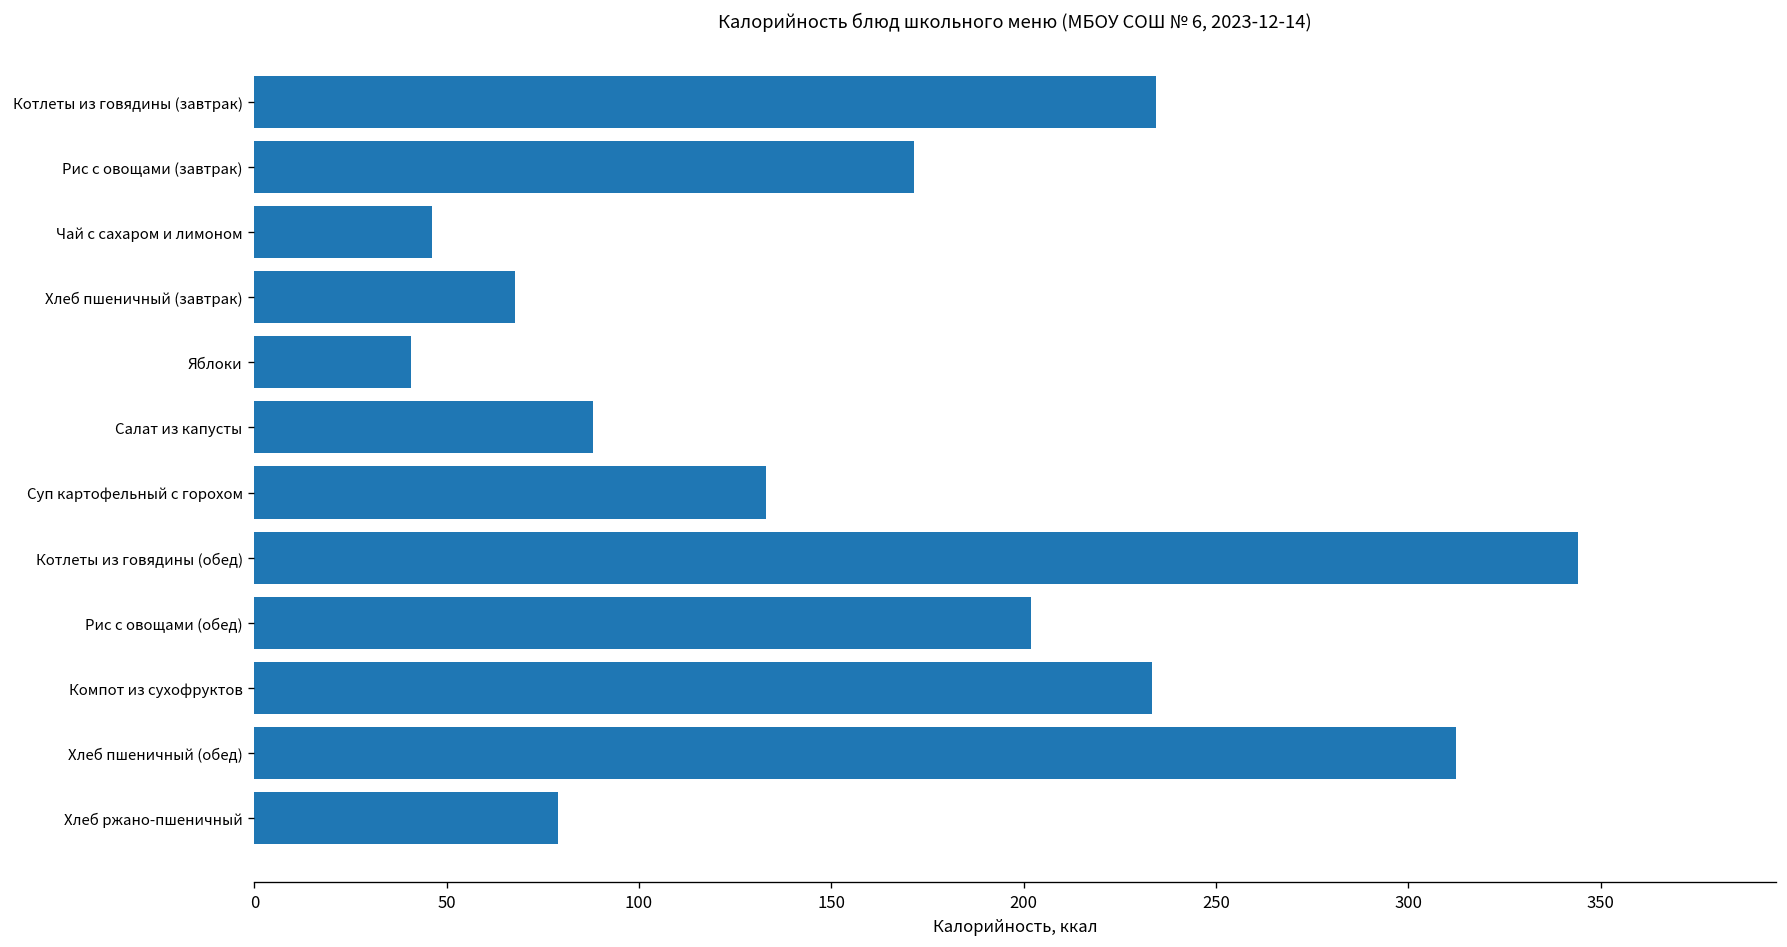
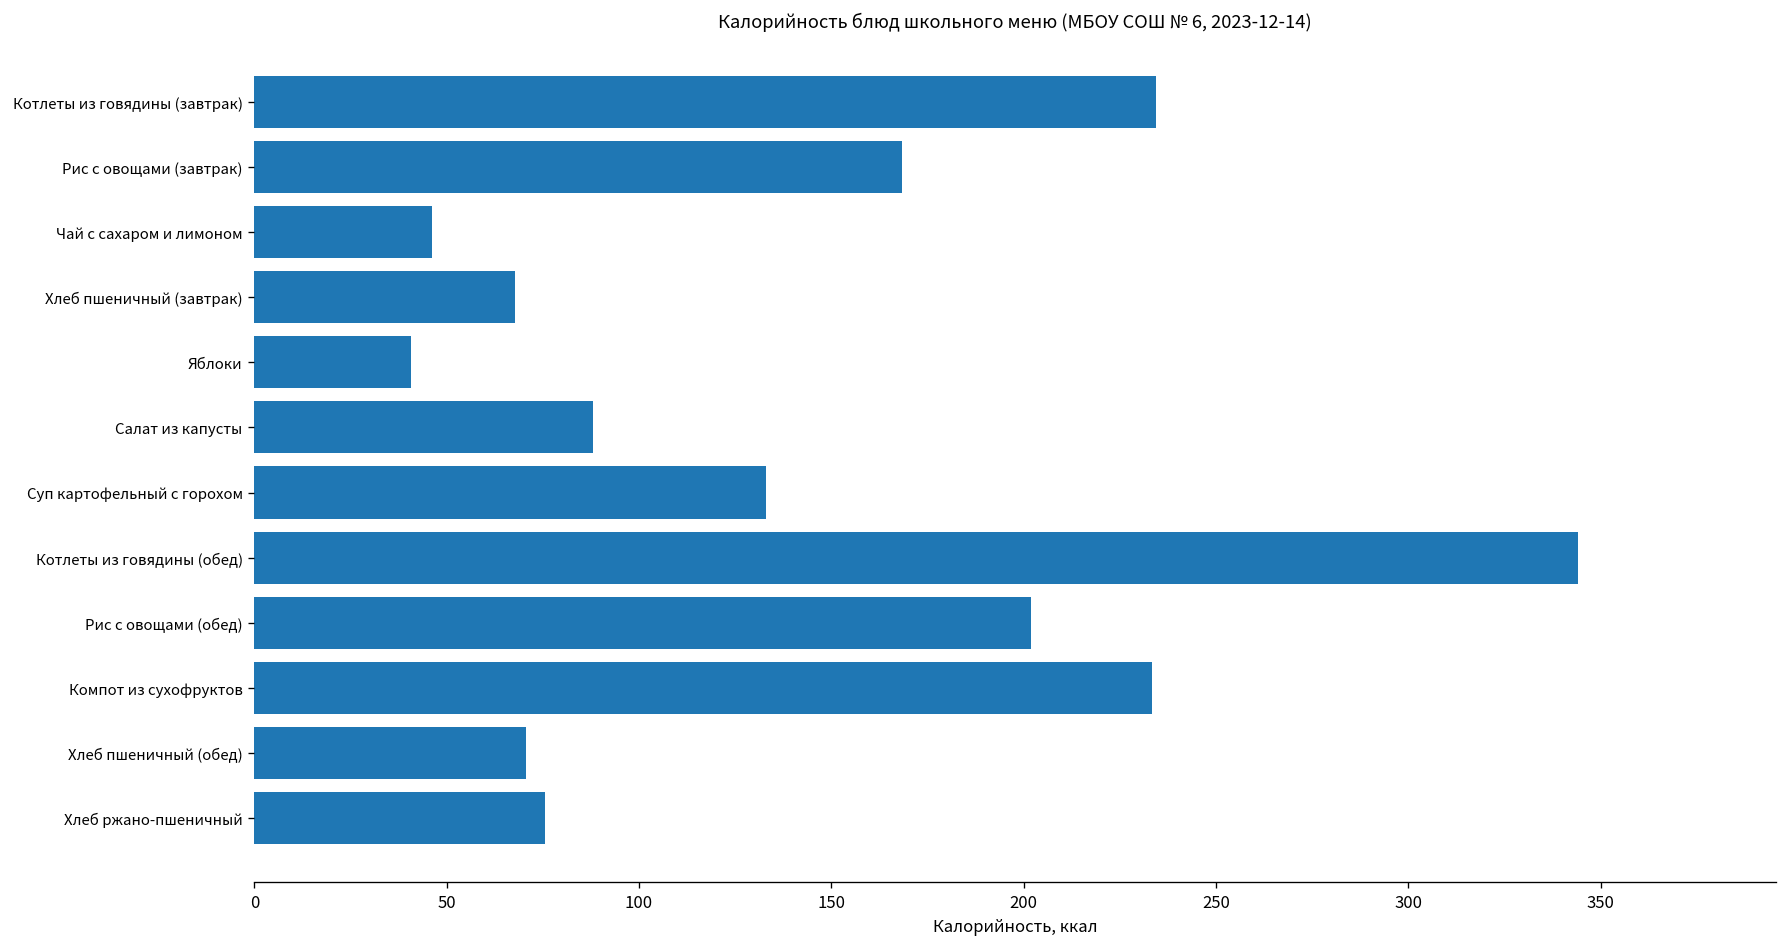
Рис с овощами (завтрак): 172 -> 168
Хлеб пшеничный (обед): 313 -> 71
Хлеб ржано-пшеничный: 79 -> 76
